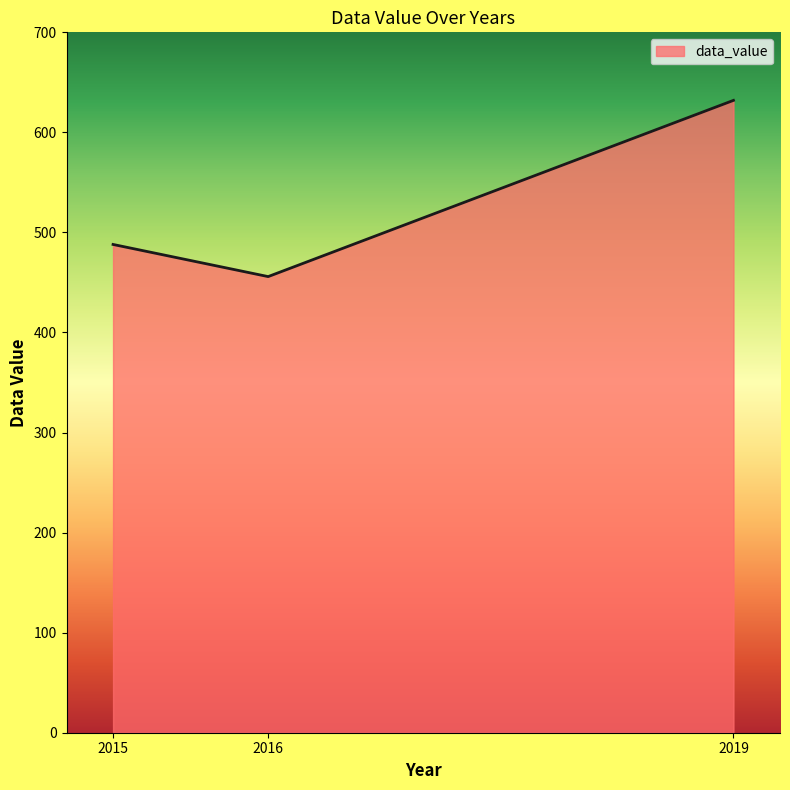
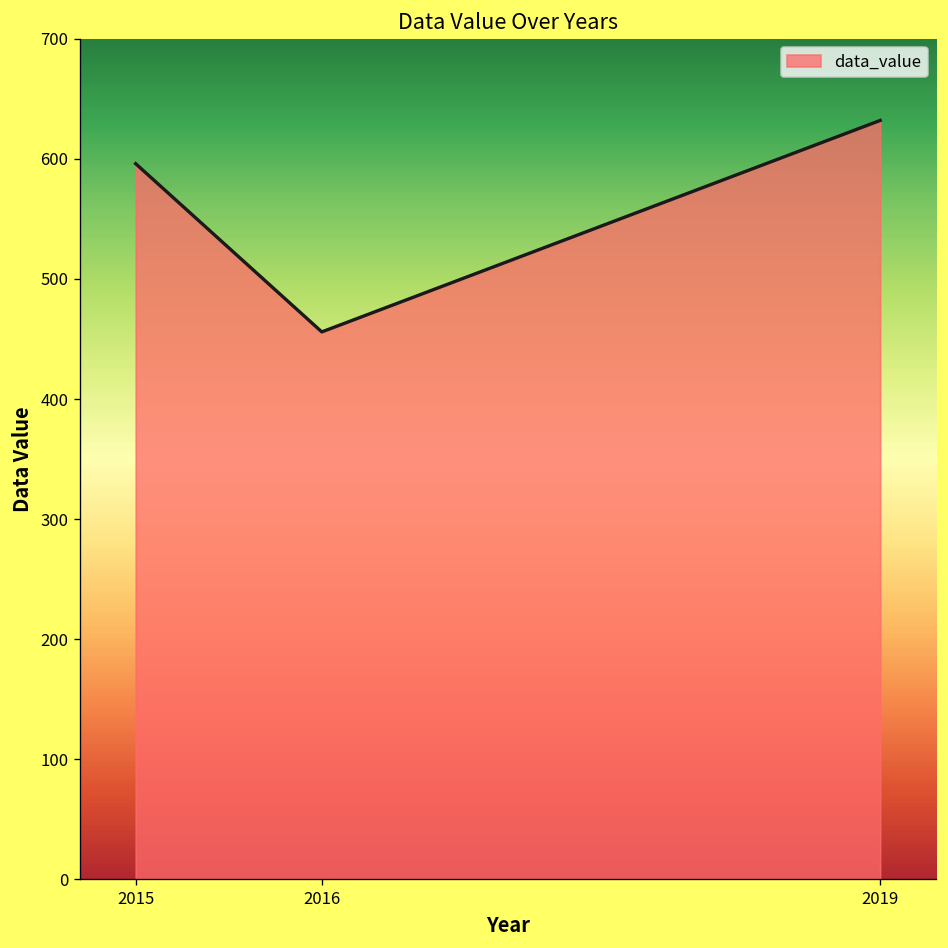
2015: 488 -> 596
